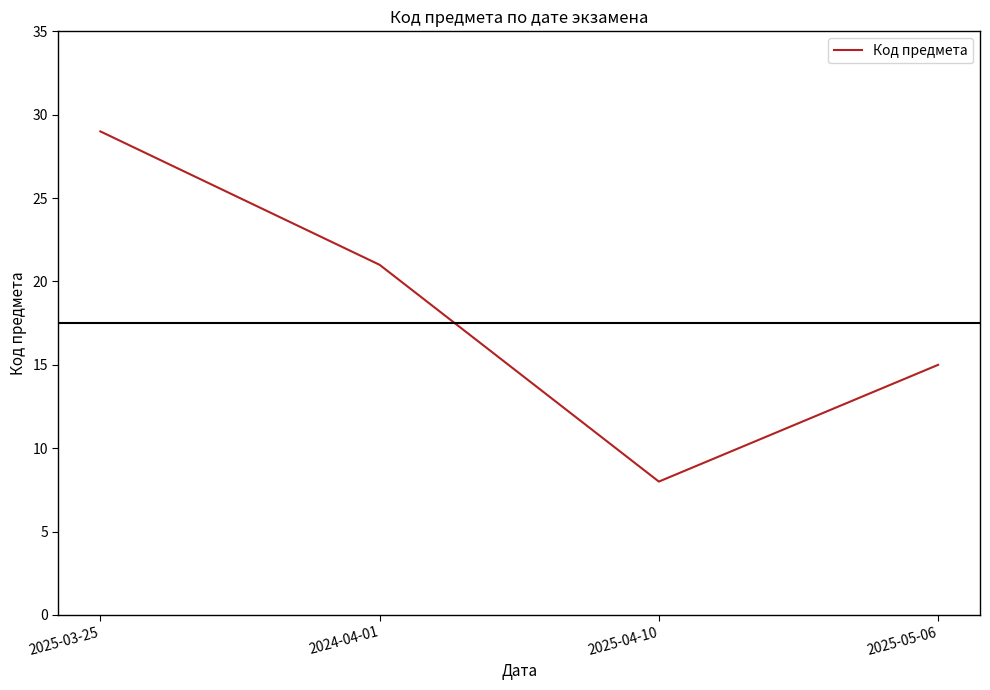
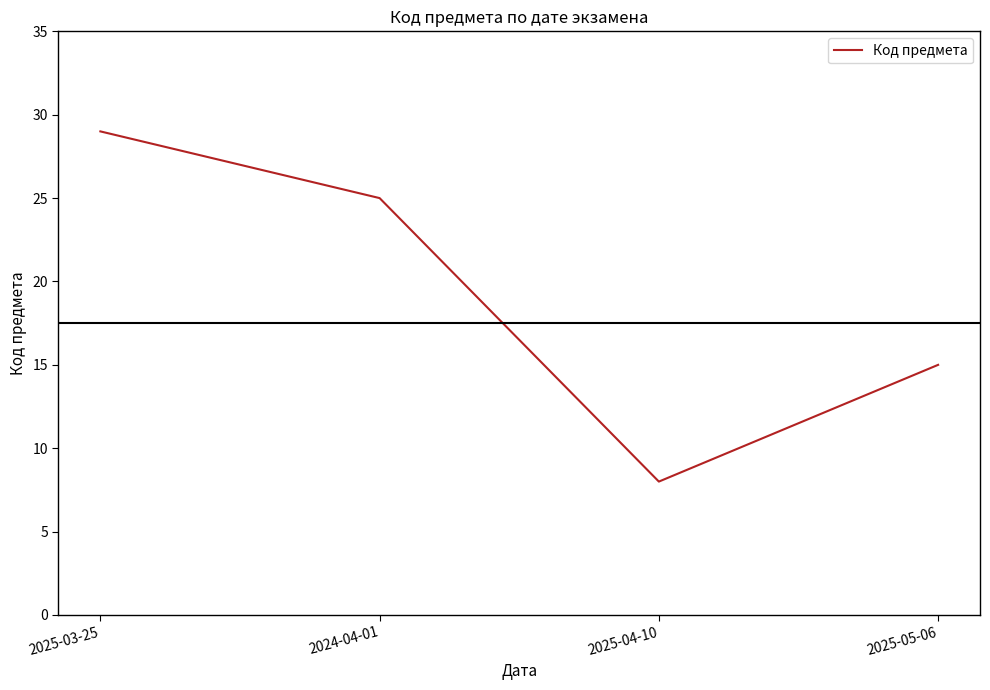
2024-04-01: 21 -> 25
